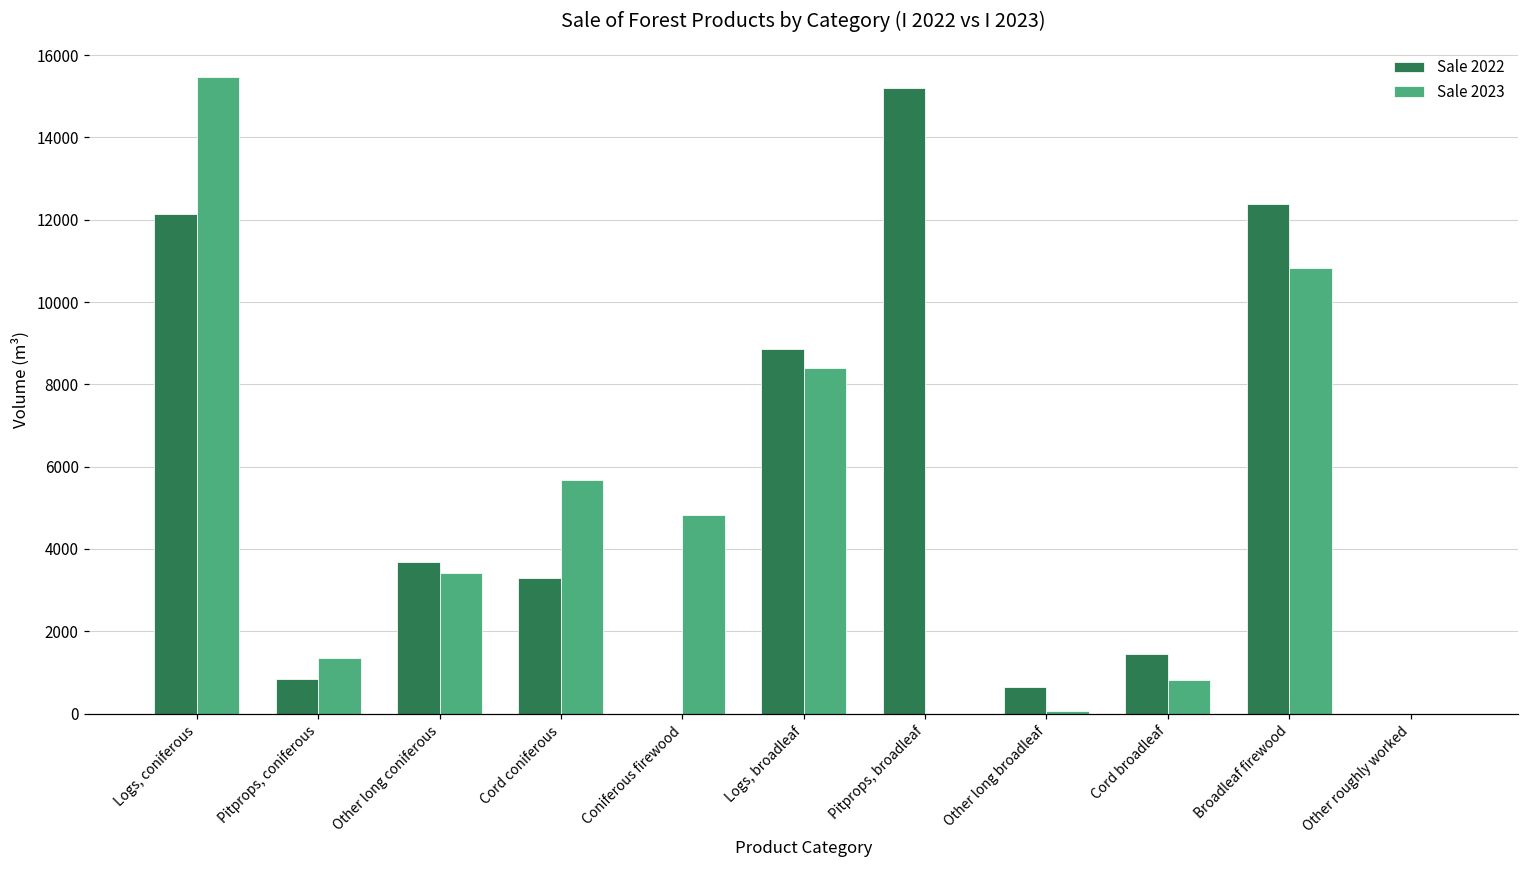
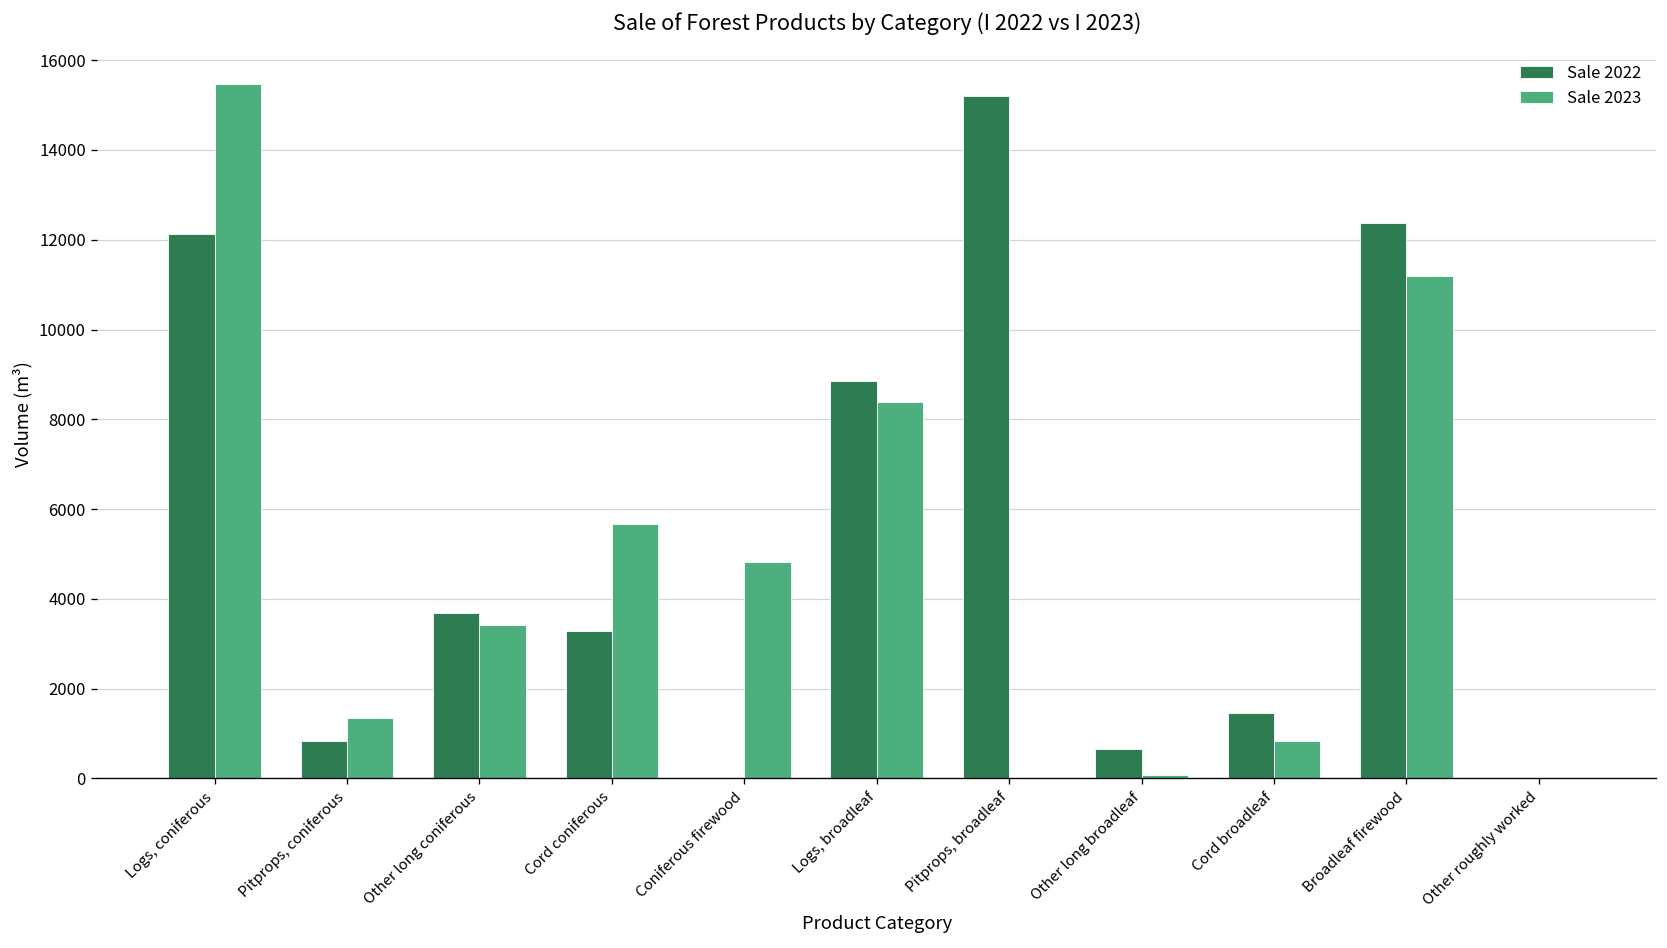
Sale 2023, Broadleaf firewood: 10800 -> 11200
